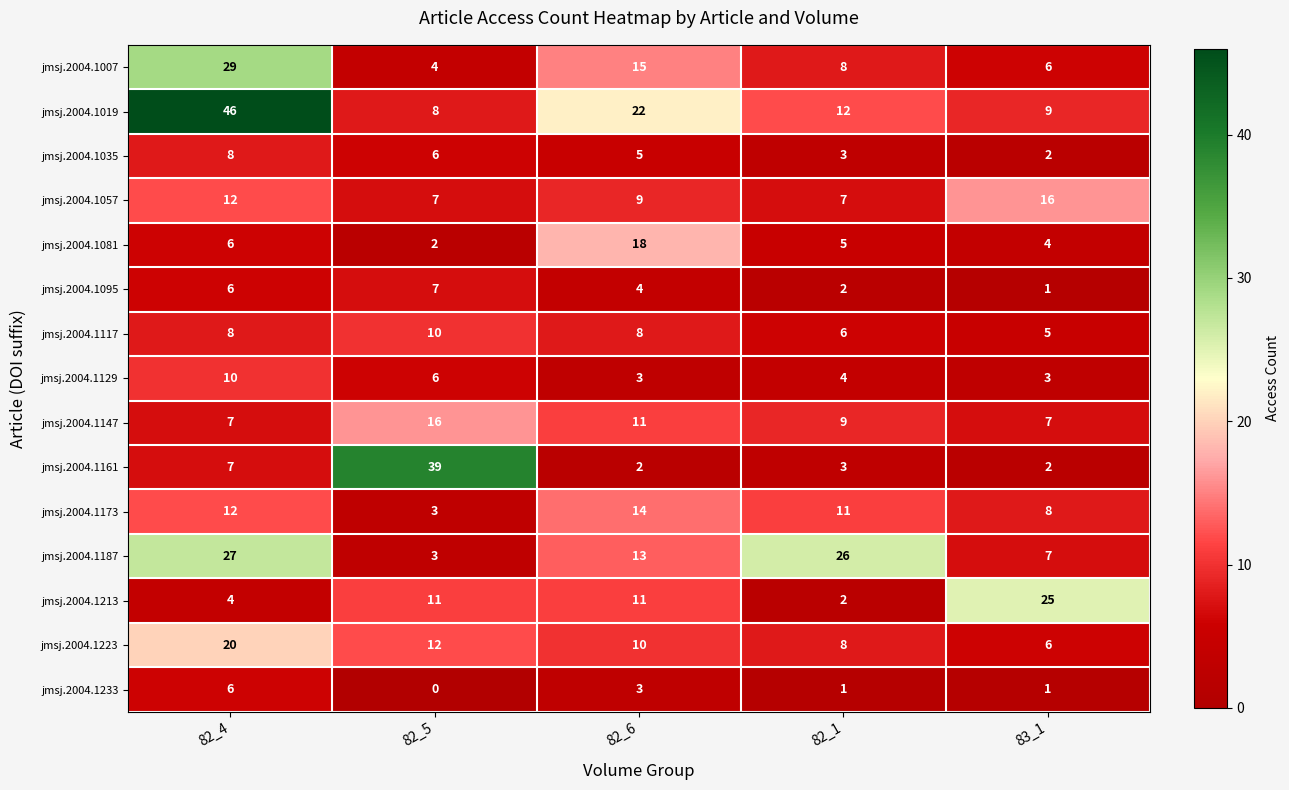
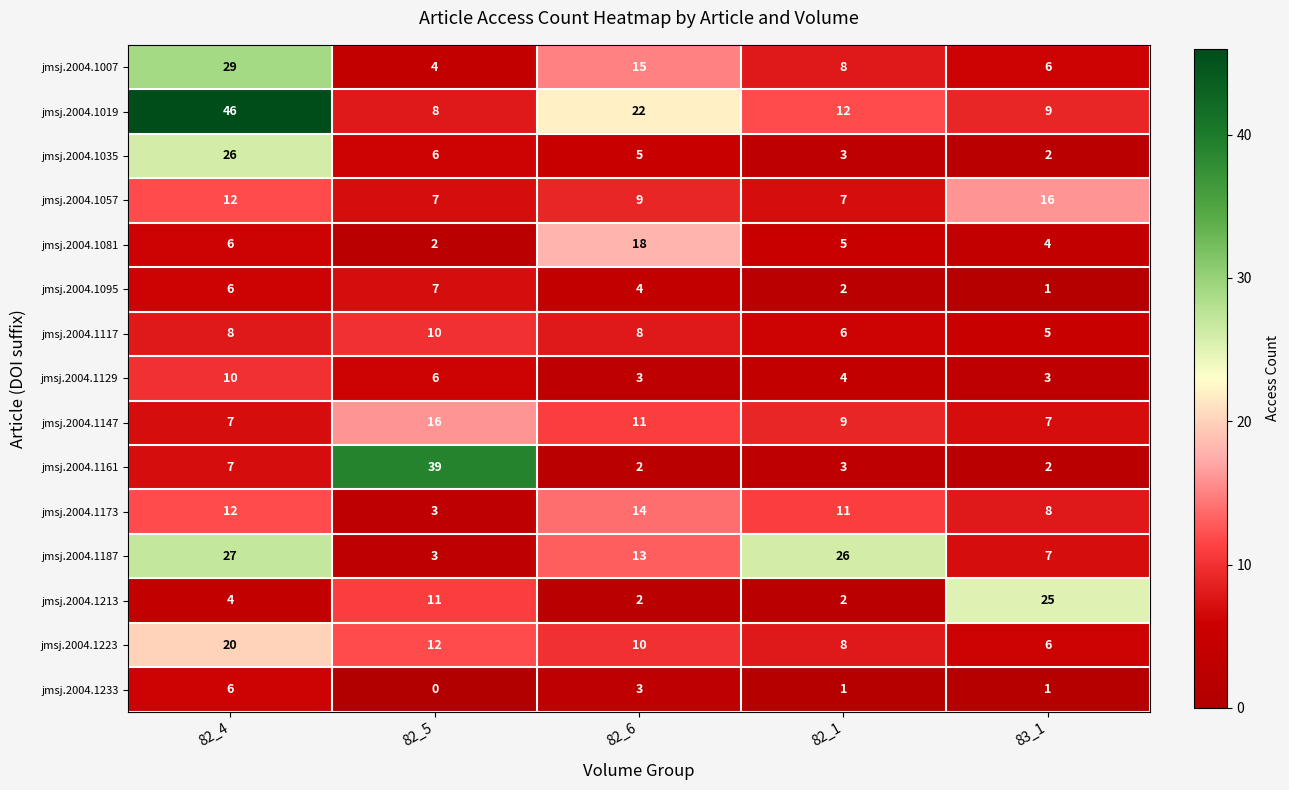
jmsj.2004.1035, 82_4: 8 -> 26
jmsj.2004.1213, 82_6: 11 -> 2
